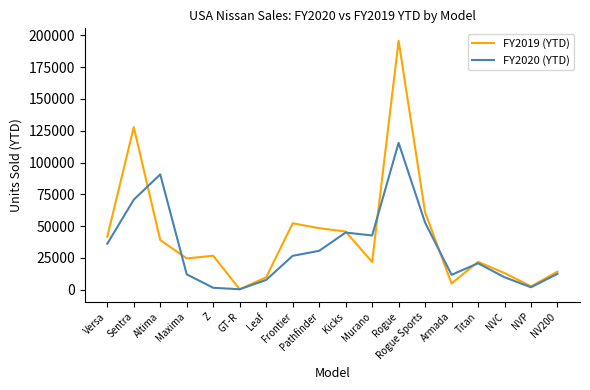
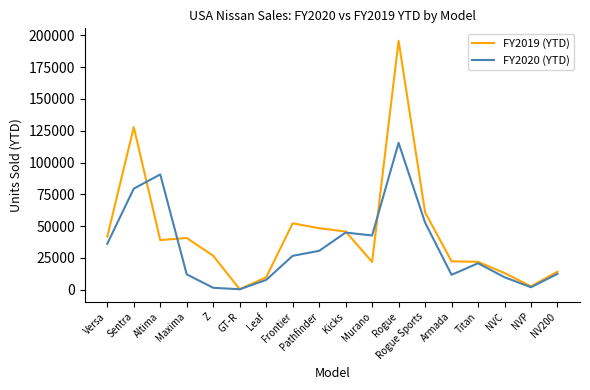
FY2020 (YTD), Sentra: 71000 -> 79000
FY2019 (YTD), Maxima: 25000 -> 41000
FY2019 (YTD), Armada: 5000 -> 22000
